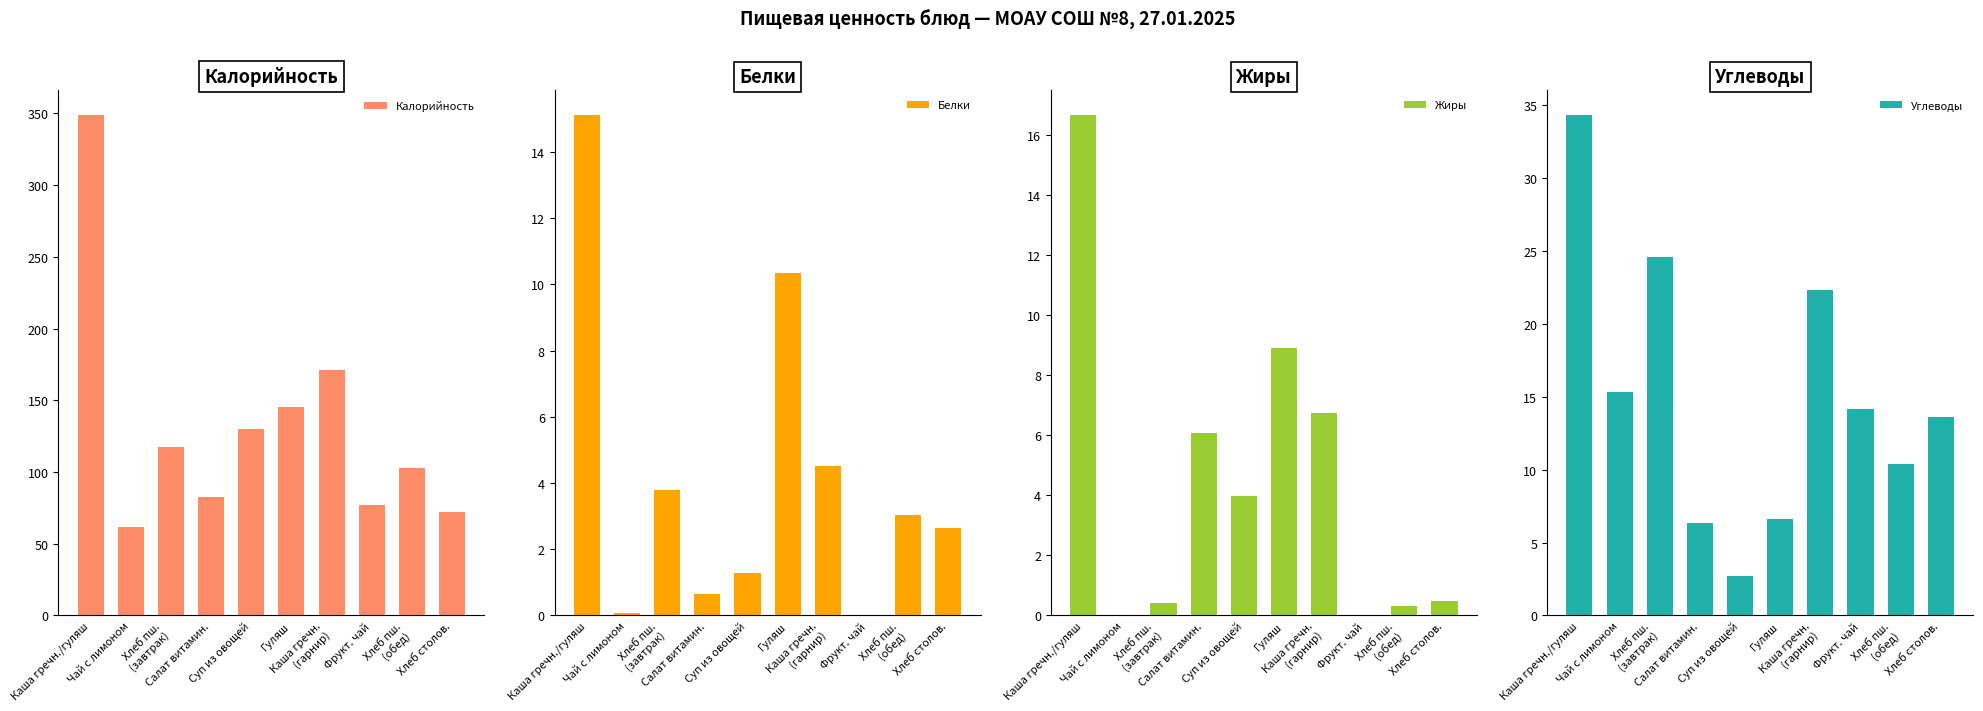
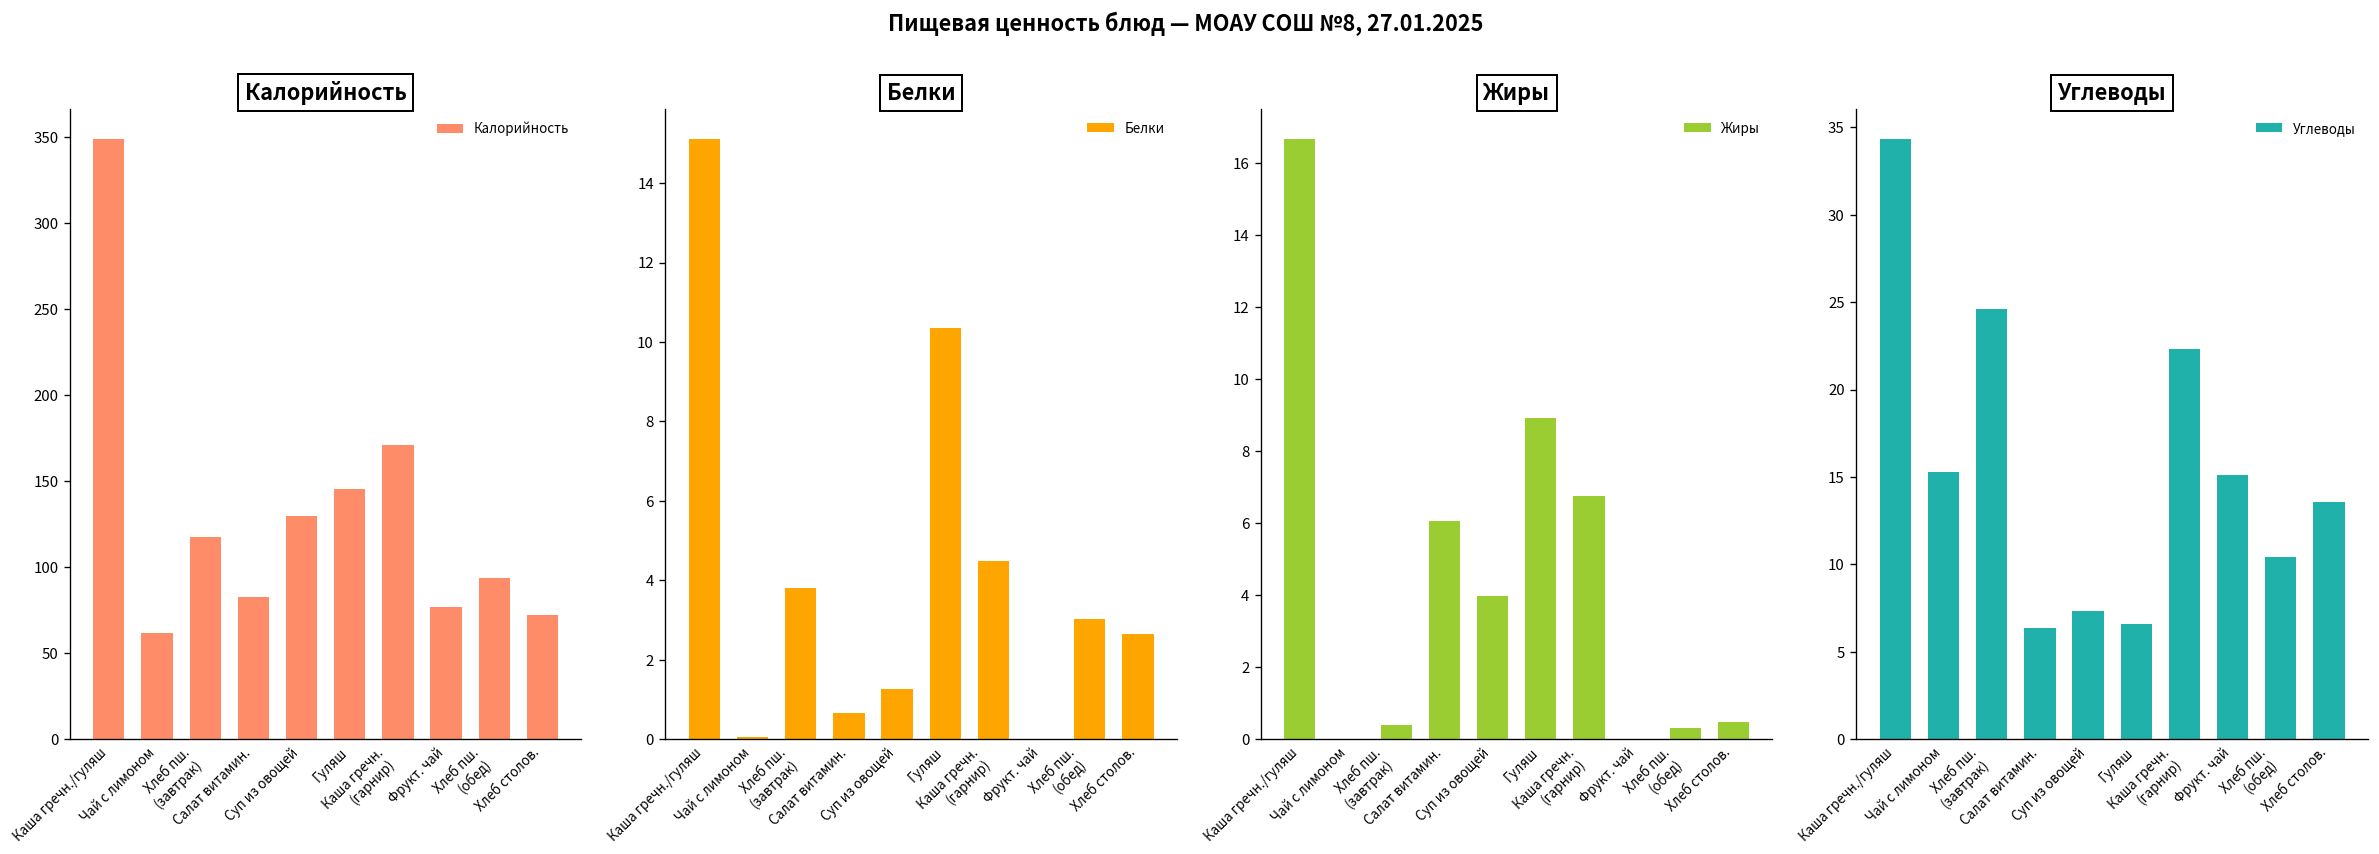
Калорийность, Хлеб пш. (обед): 103 -> 94
Углеводы, Суп из овощей: 2.7 -> 7.3
Углеводы, Фрукт. чай: 14.2 -> 15.1
